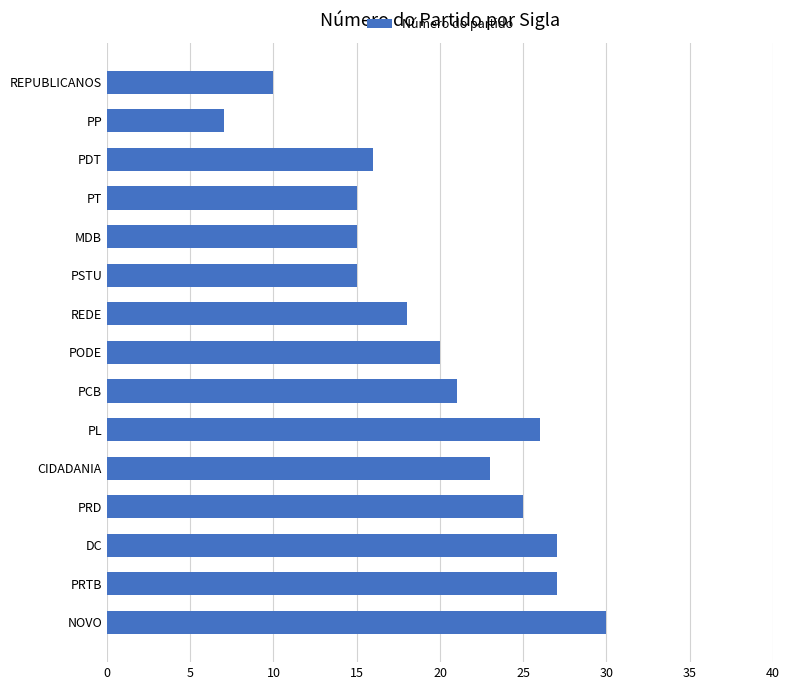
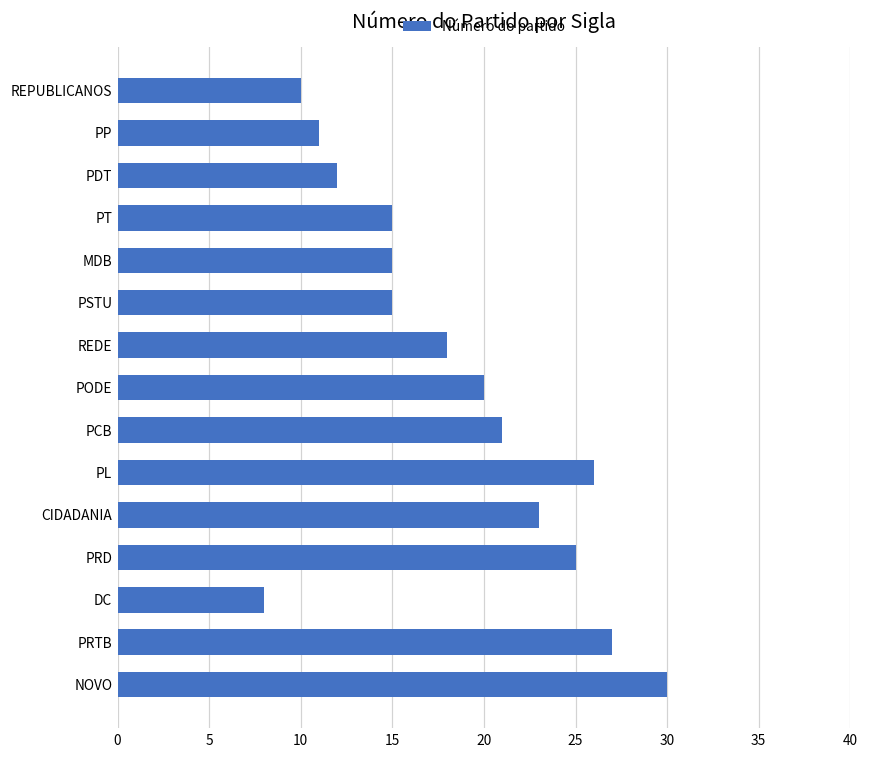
PP: 7 -> 11
PDT: 16 -> 12
DC: 27 -> 8
